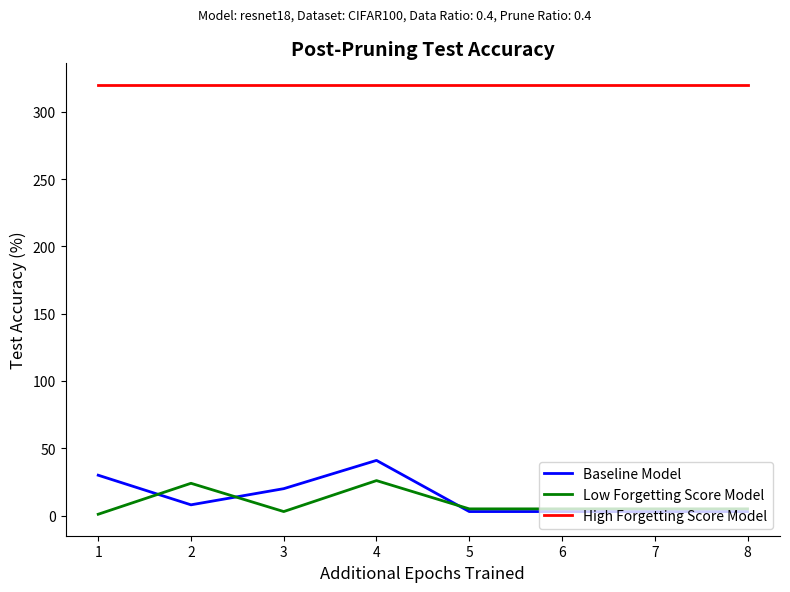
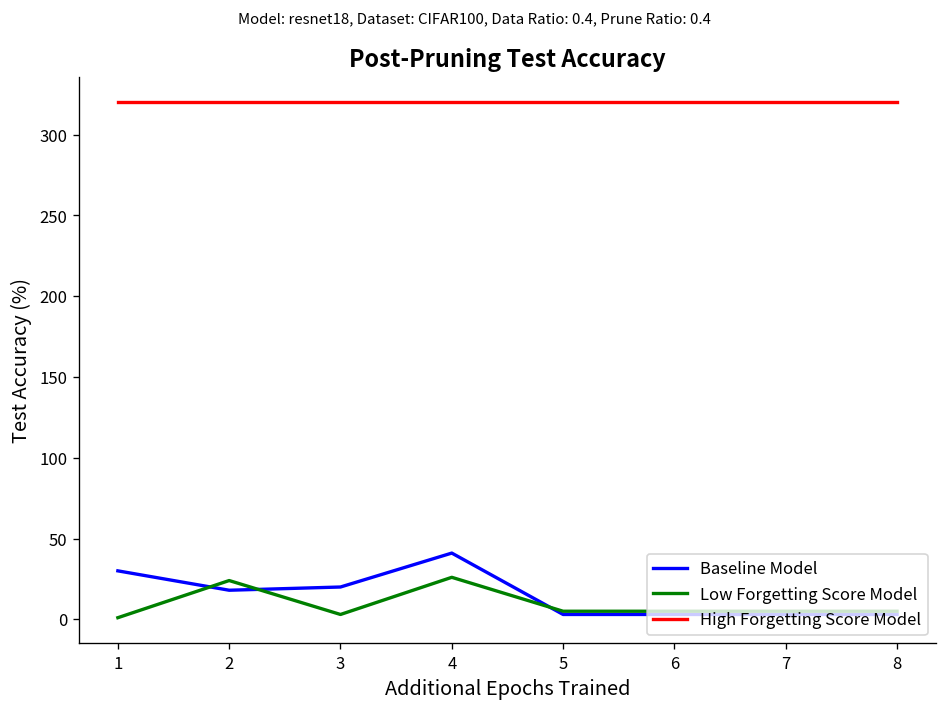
Baseline Model, 2: 8 -> 18
